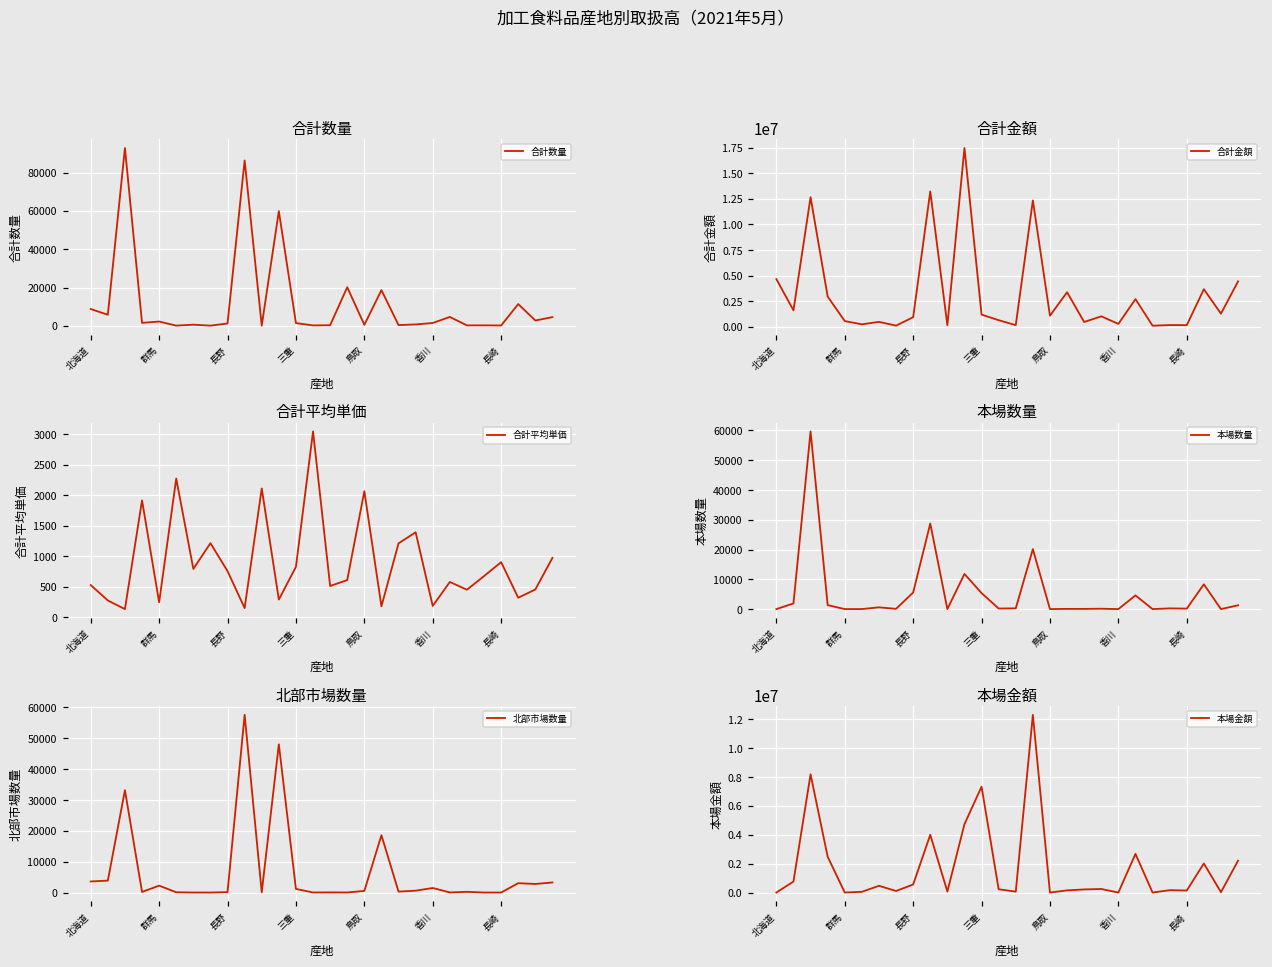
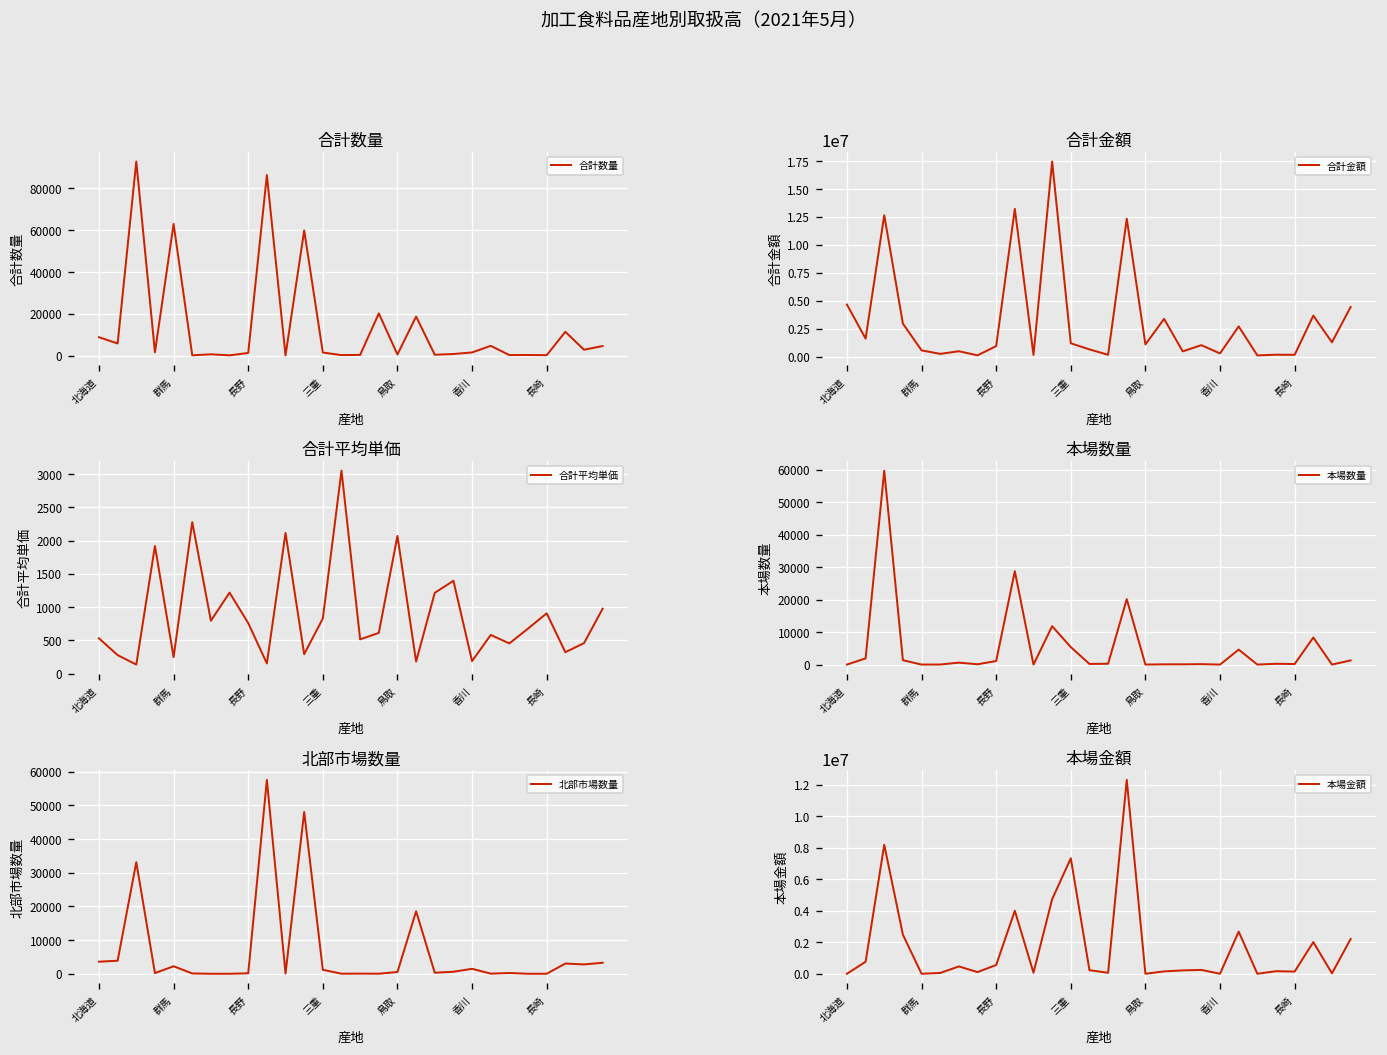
合計数量, 群馬: 2000 -> 63000
本場数量, 長野: 6000 -> 1000
